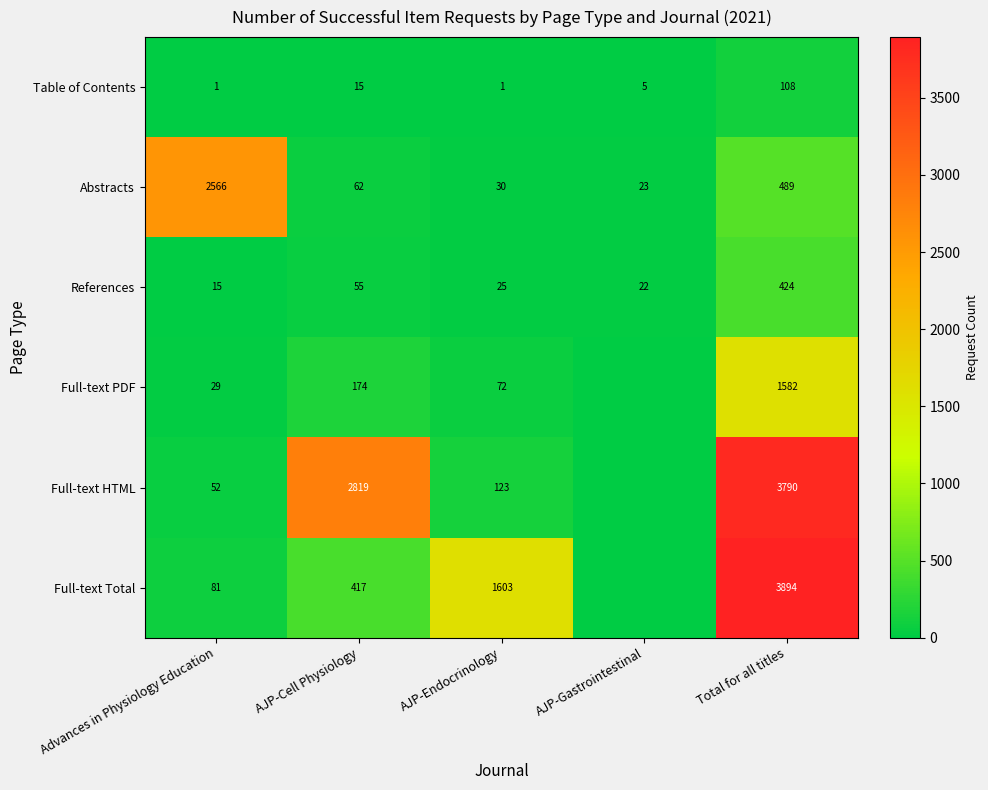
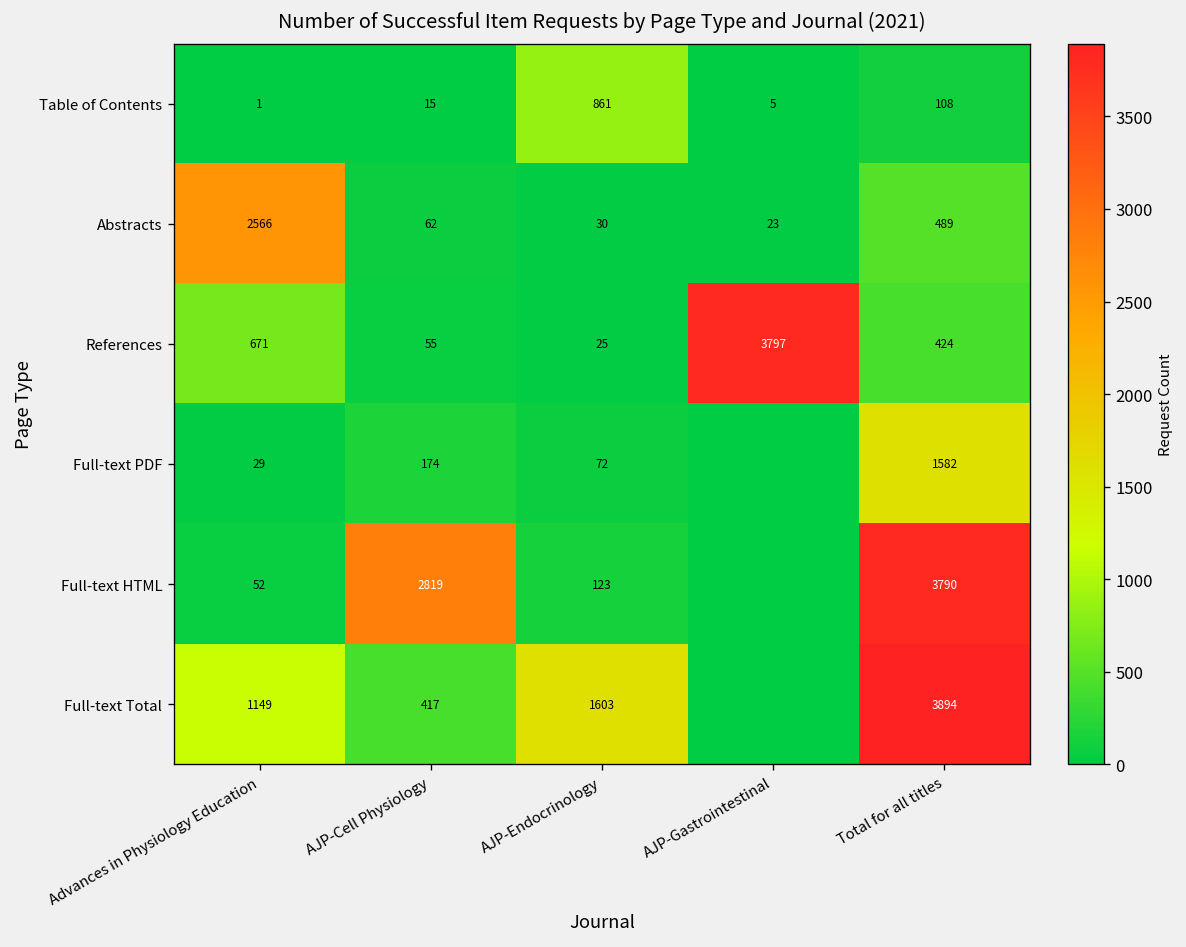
Table of Contents, AJP-Endocrinology: 1 -> 861
References, Advances in Physiology Education: 15 -> 671
References, AJP-Gastrointestinal: 22 -> 3797
Full-text Total, Advances in Physiology Education: 81 -> 1149
